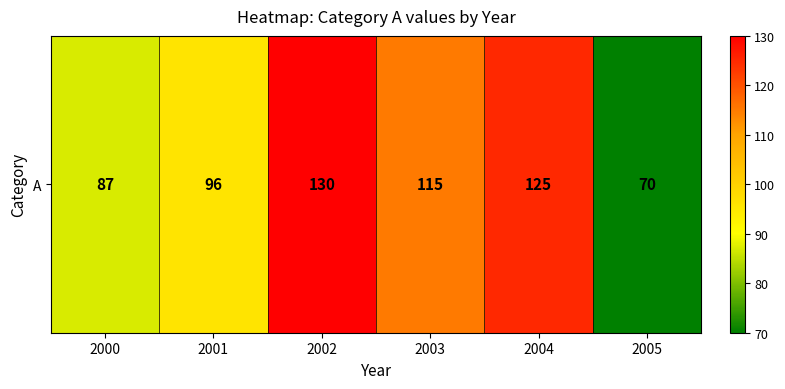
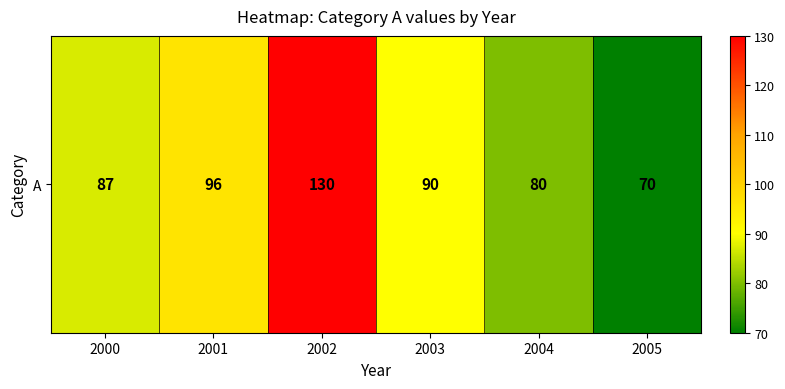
A, 2003: 115 -> 90
A, 2004: 125 -> 80
